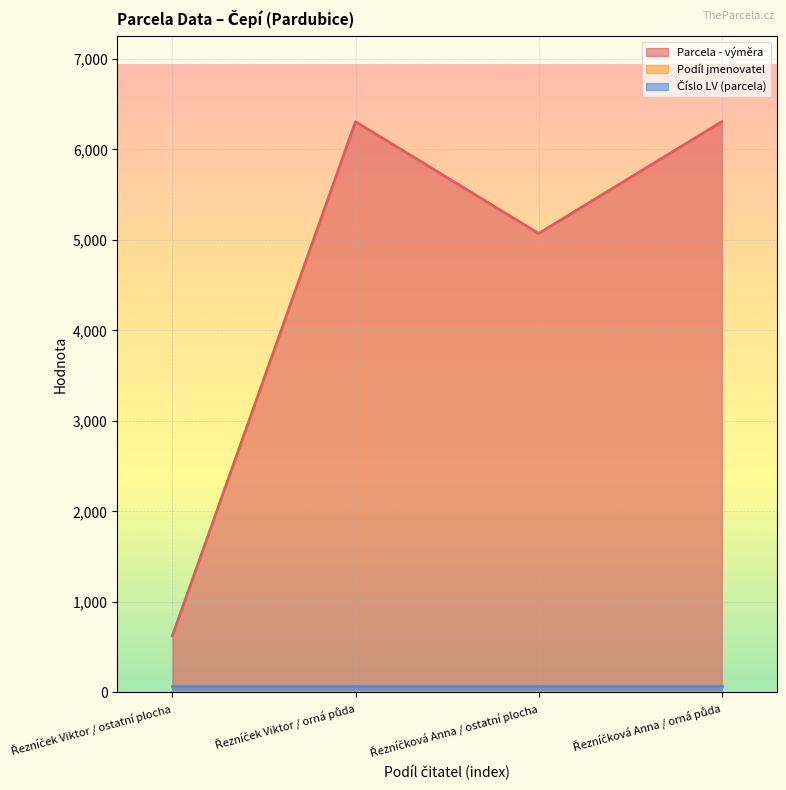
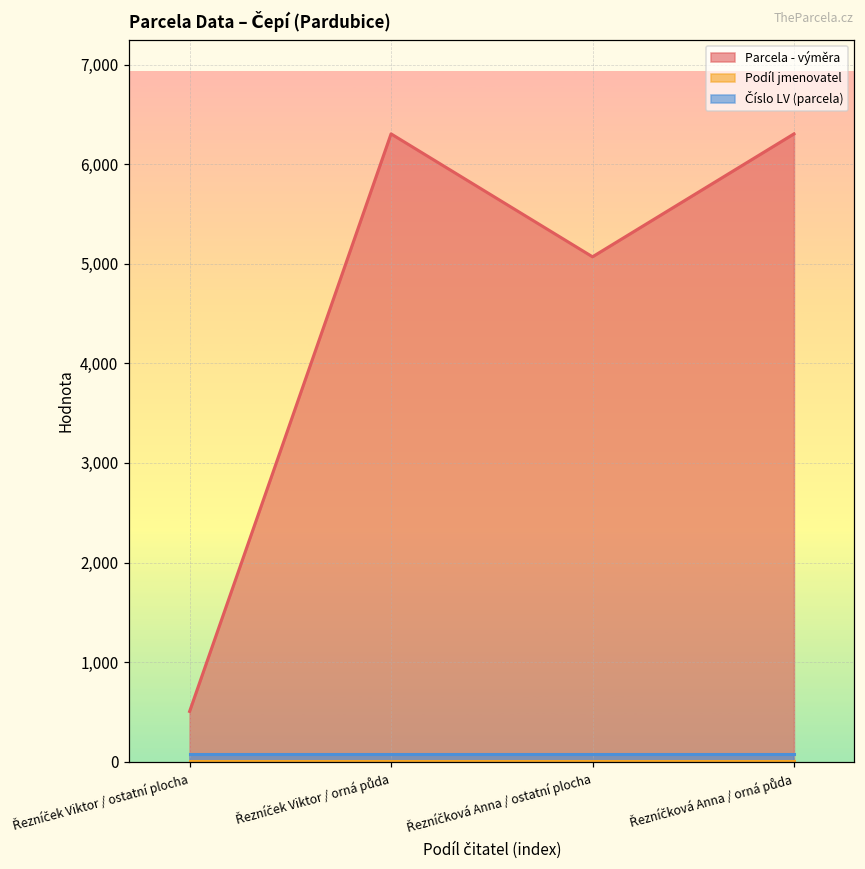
Parcela - výměra, Řezníček Viktor / ostatní plocha: 600 -> 500
